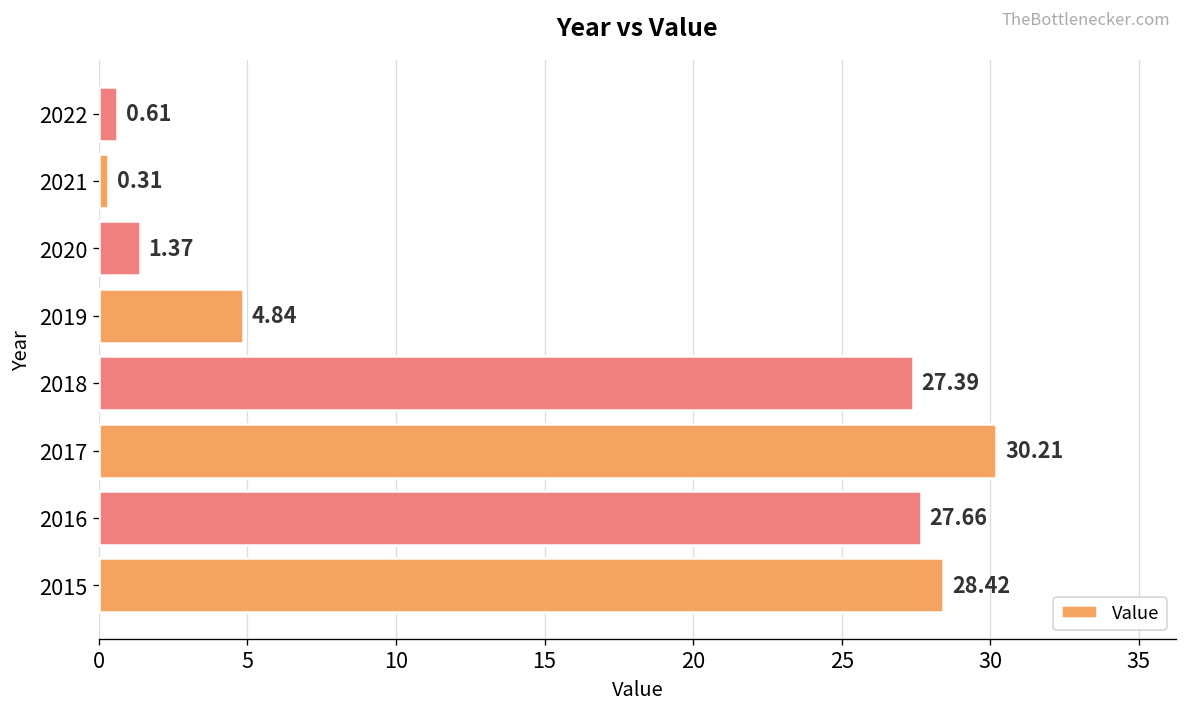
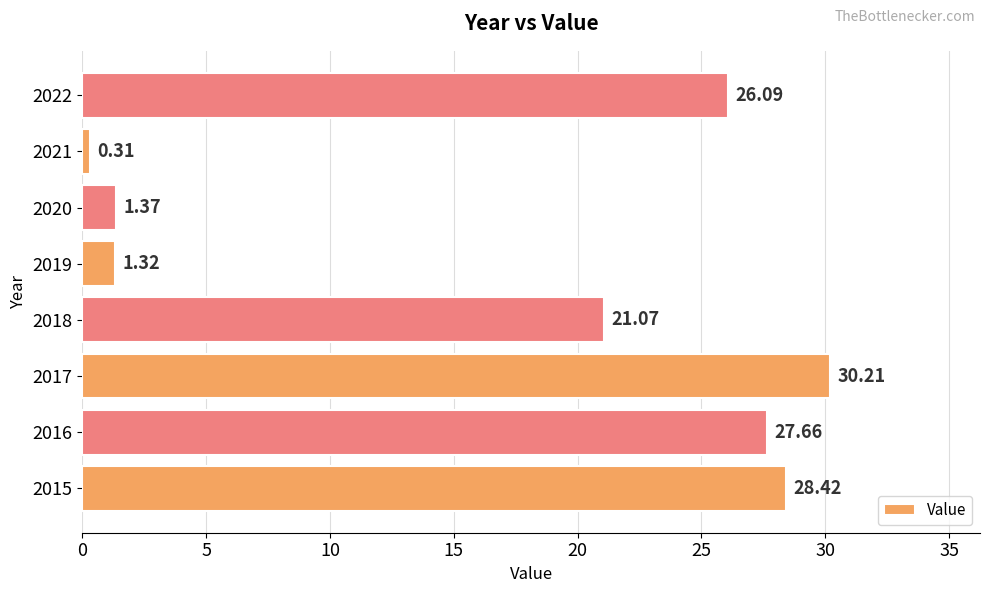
2022: 0.61 -> 26.09
2019: 4.84 -> 1.32
2018: 27.39 -> 21.07
